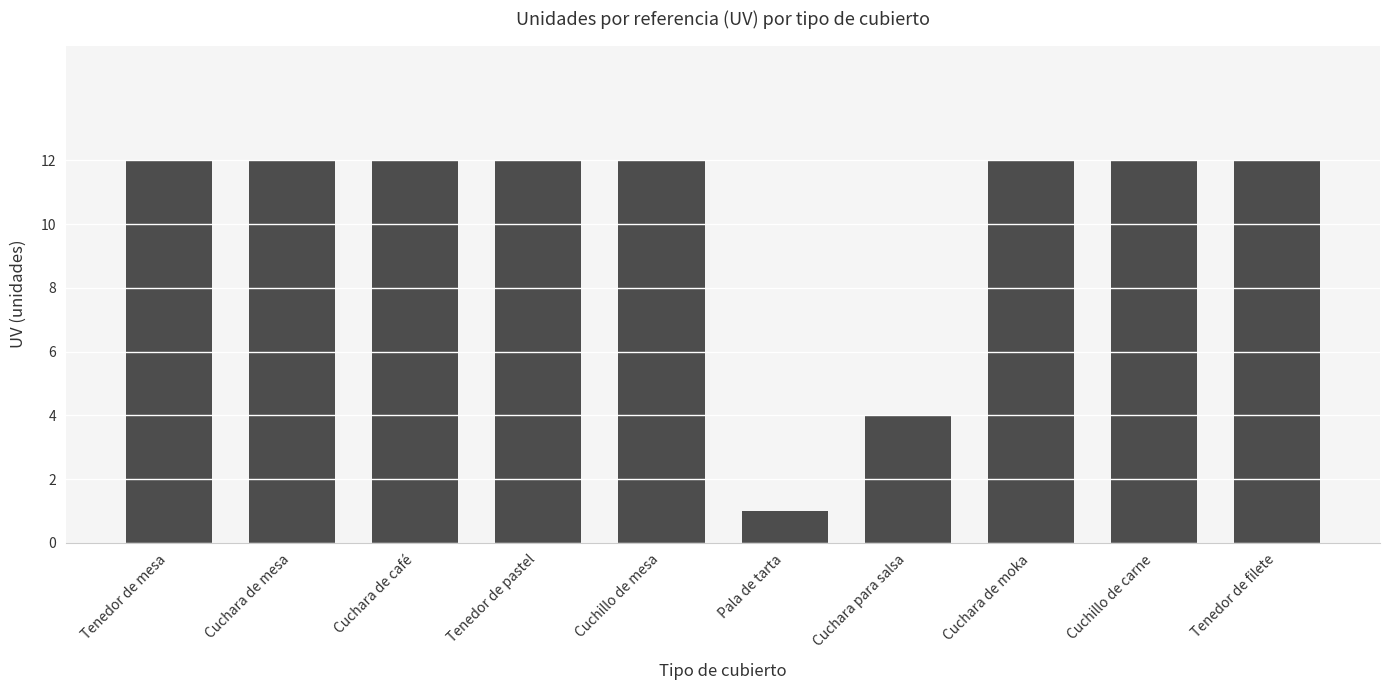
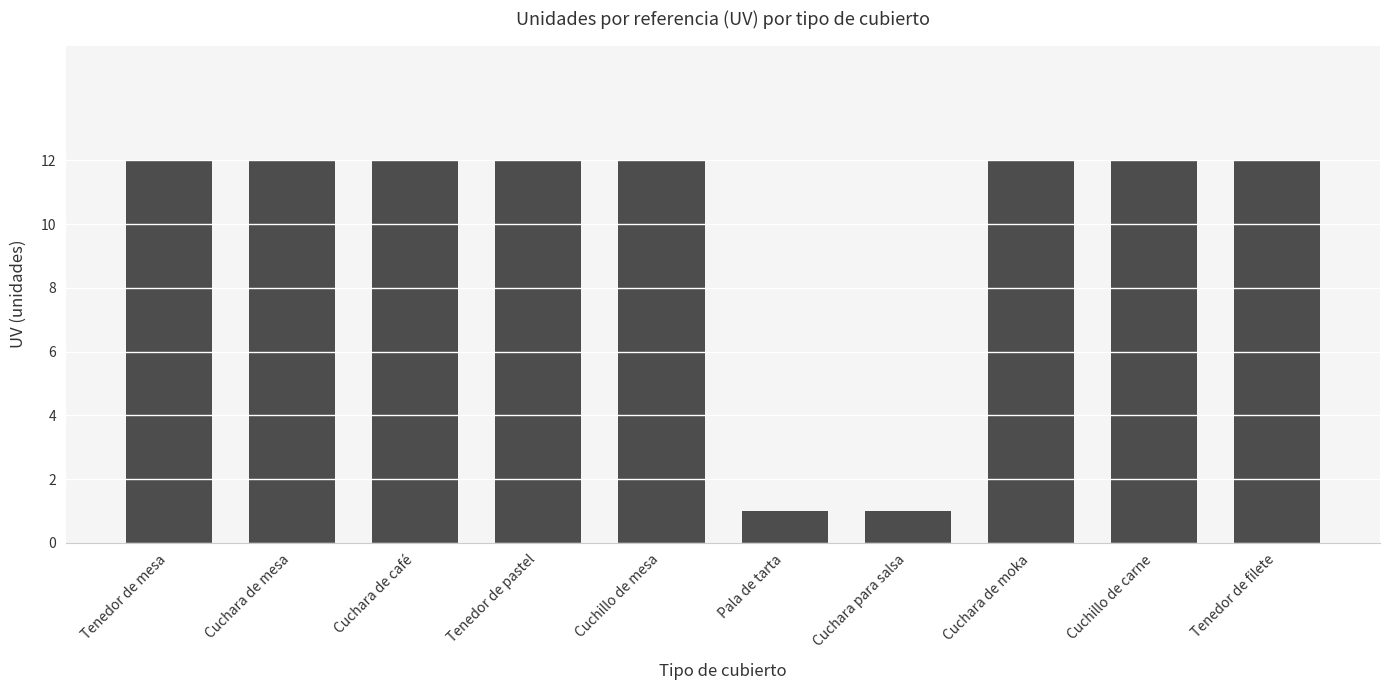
Cuchara para salsa: 4 -> 1
